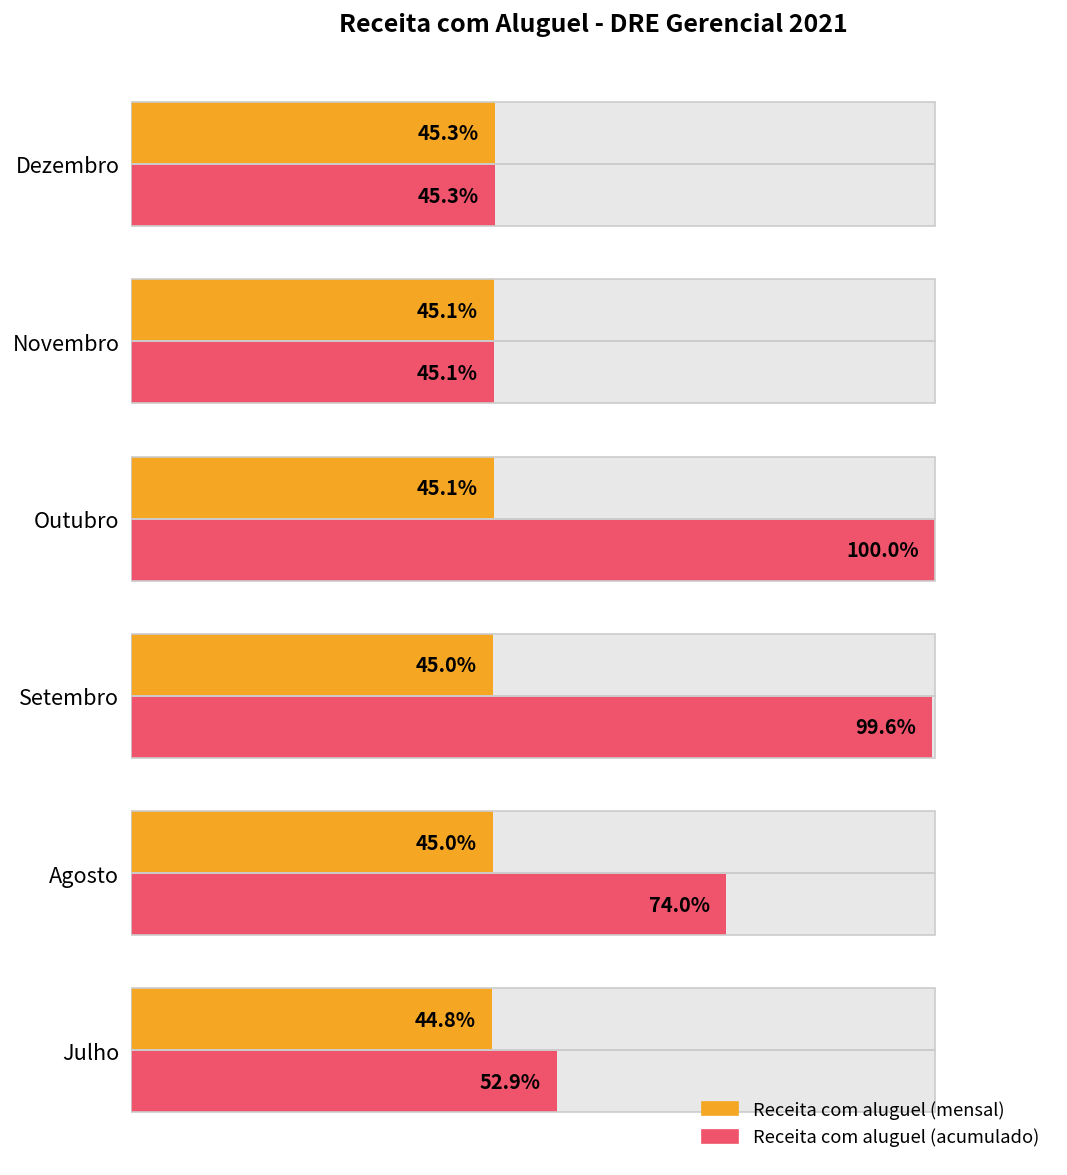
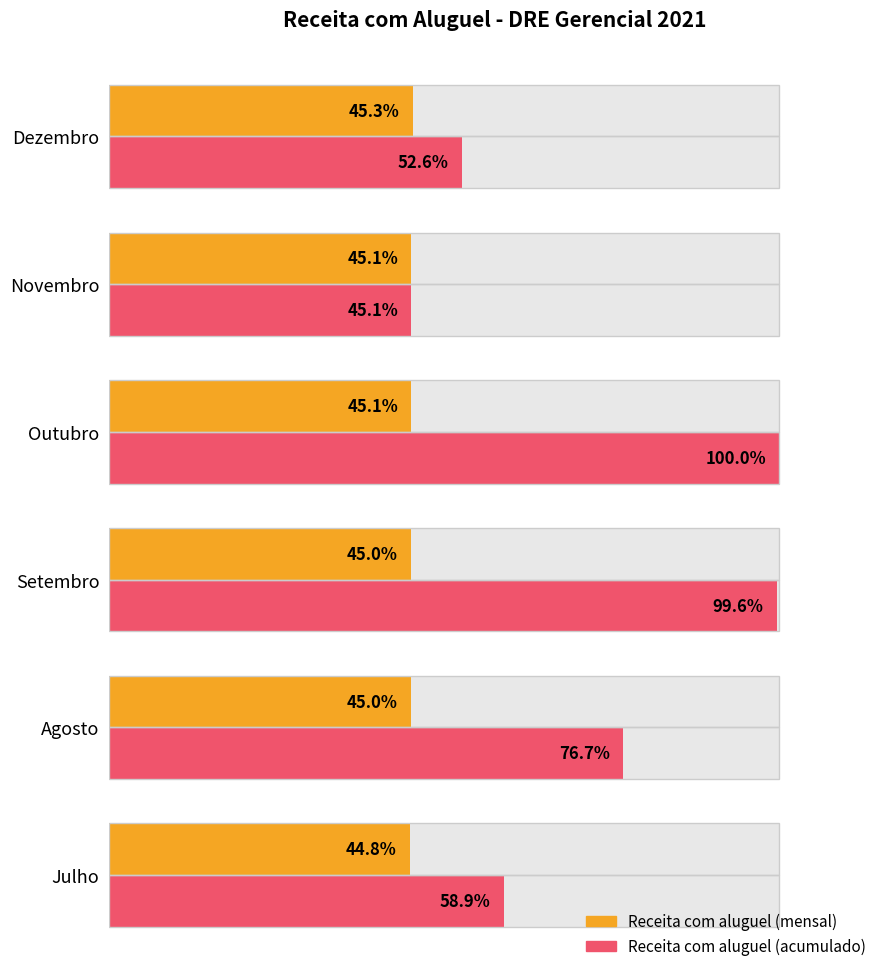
Receita com aluguel (acumulado), Dezembro: 45.3% -> 52.6%
Receita com aluguel (acumulado), Agosto: 74.0% -> 76.7%
Receita com aluguel (acumulado), Julho: 52.9% -> 58.9%
